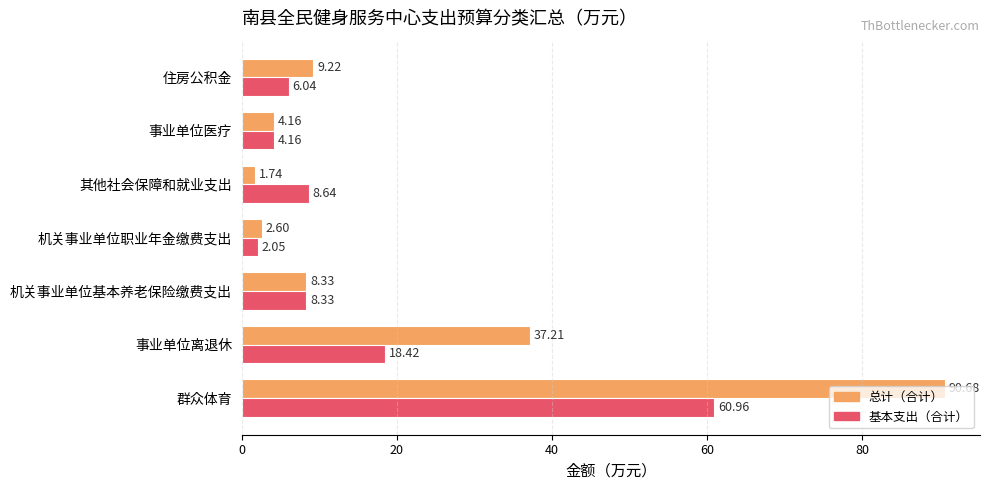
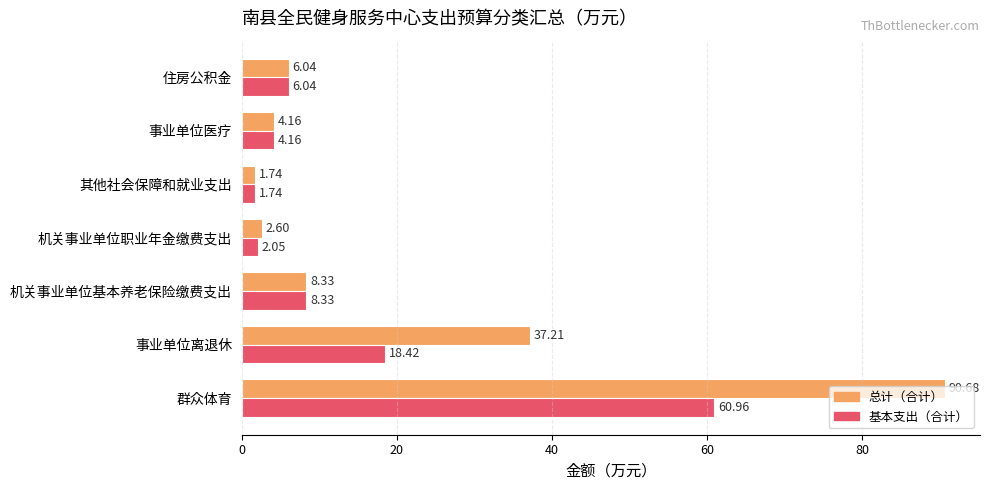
总计（合计）, 住房公积金: 9.22 -> 6.04
基本支出（合计）, 其他社会保障和就业支出: 8.64 -> 1.74
